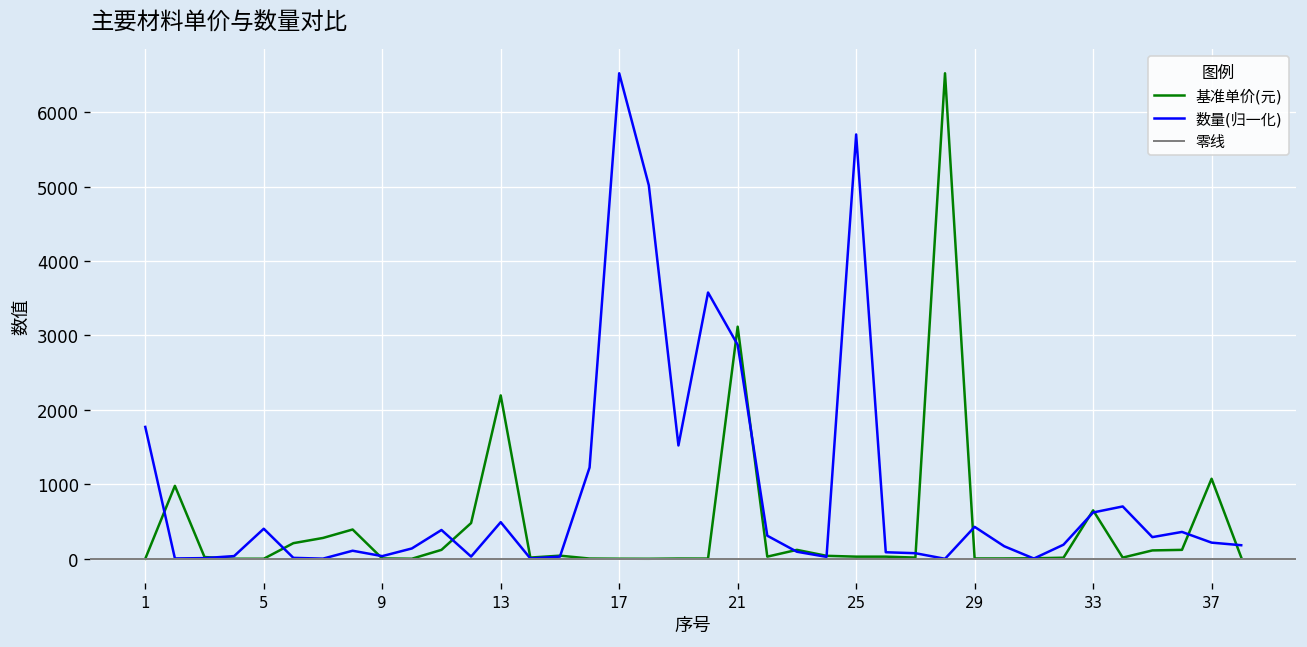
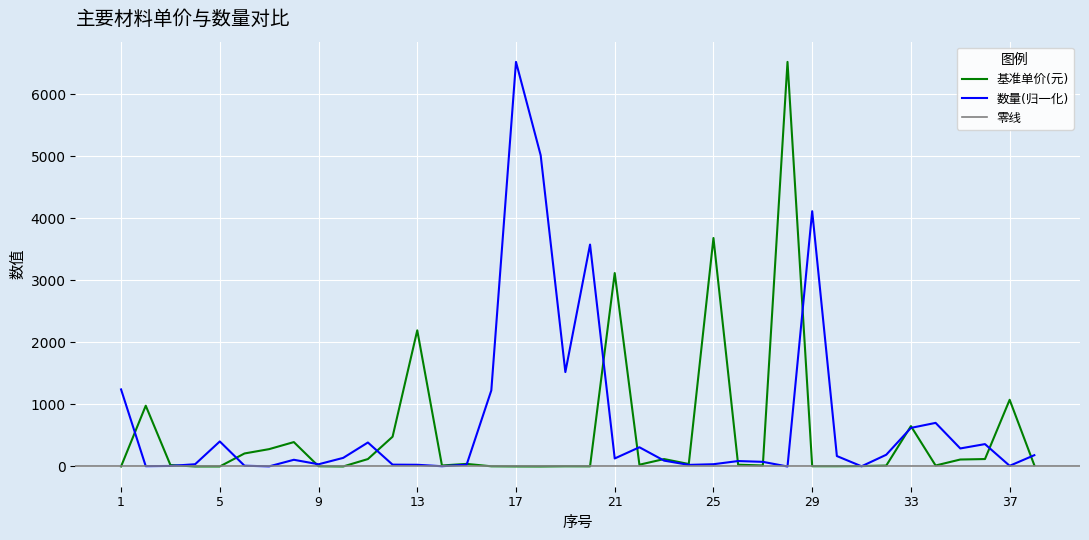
数量(归一化), 1: 1800 -> 1200
数量(归一化), 13: 500 -> 0
数量(归一化), 21: 2900 -> 100
基准单价(元), 25: 0 -> 3700
数量(归一化), 25: 5700 -> 0
数量(归一化), 29: 400 -> 4100
数量(归一化), 37: 200 -> 0
